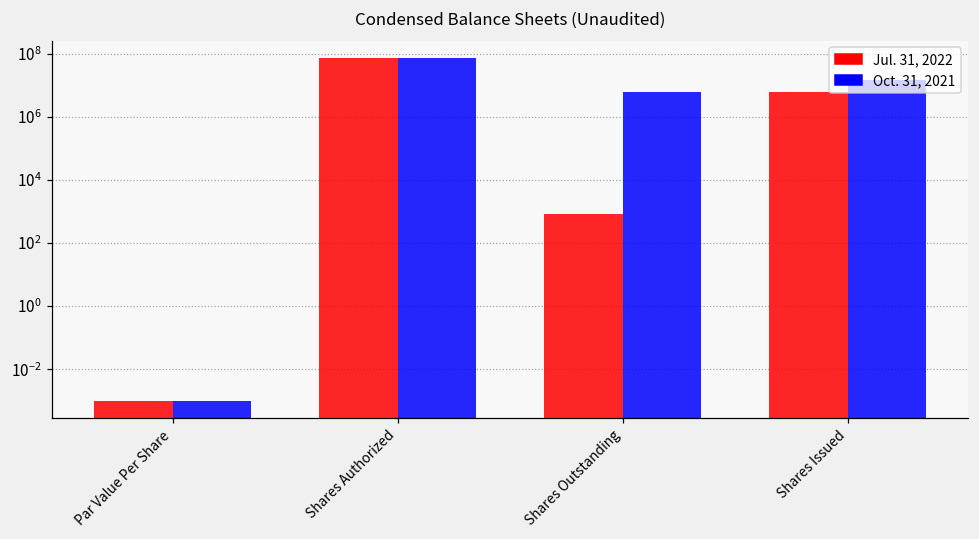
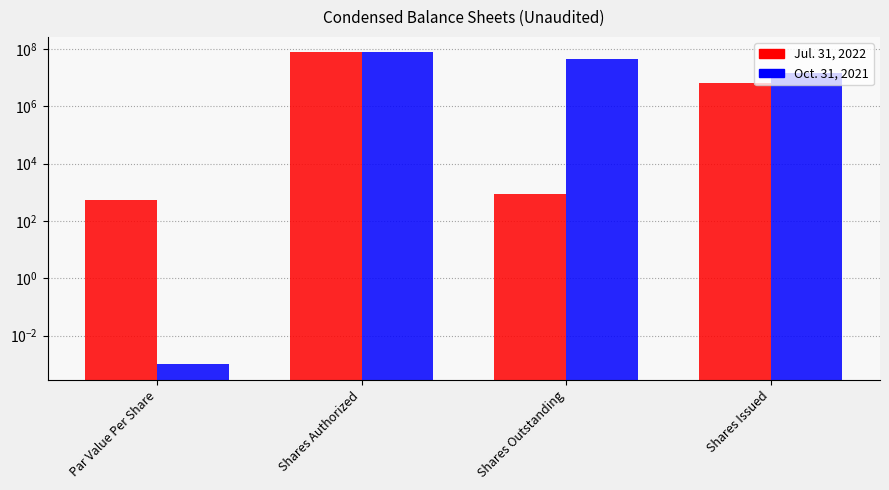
Jul. 31, 2022, Par Value Per Share: 0.001 -> 500
Oct. 31, 2021, Shares Outstanding: 6000000 -> 40000000
